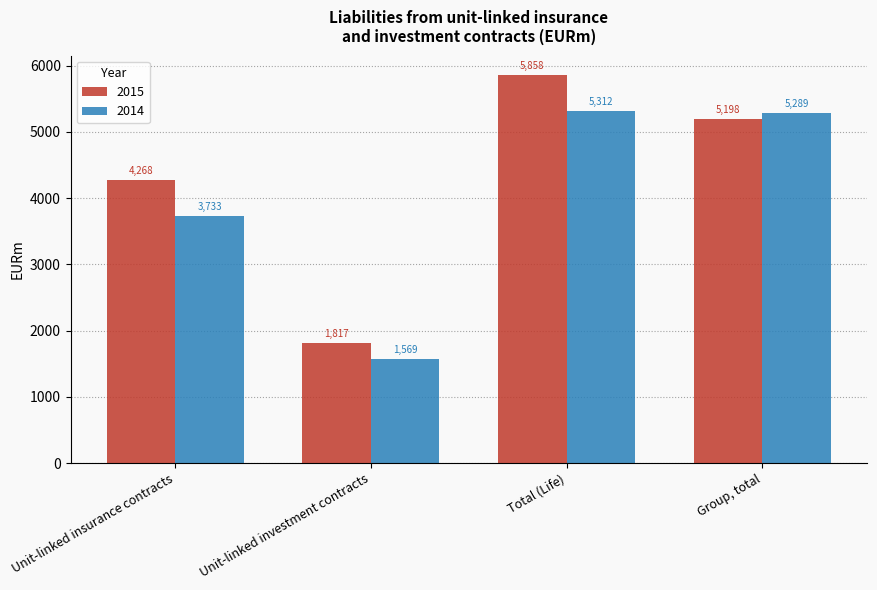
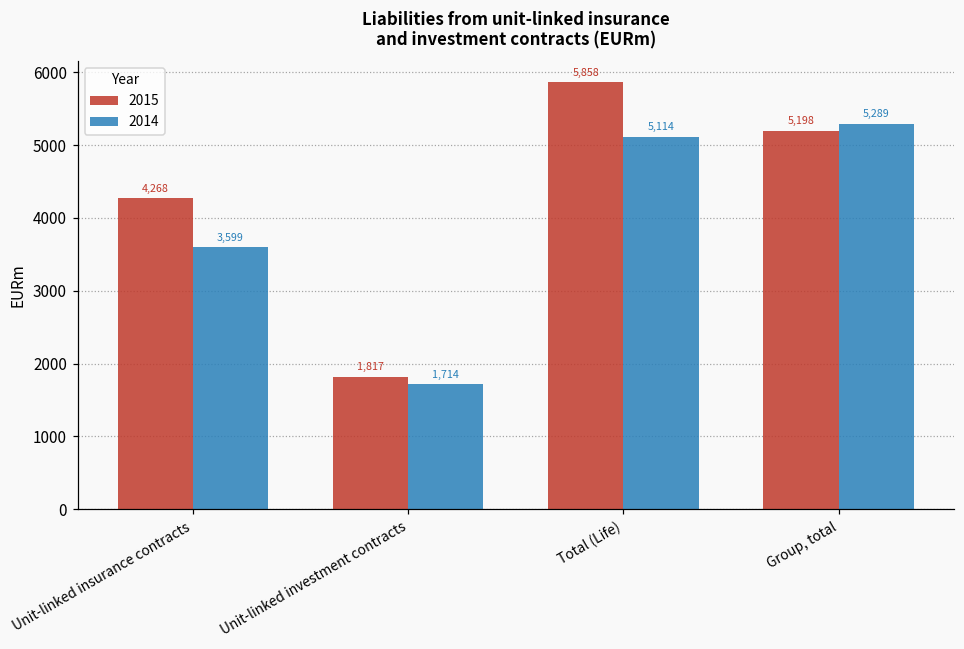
2014, Unit-linked insurance contracts: 3,733 -> 3,599
2014, Unit-linked investment contracts: 1,569 -> 1,714
2014, Total (Life): 5,312 -> 5,114
